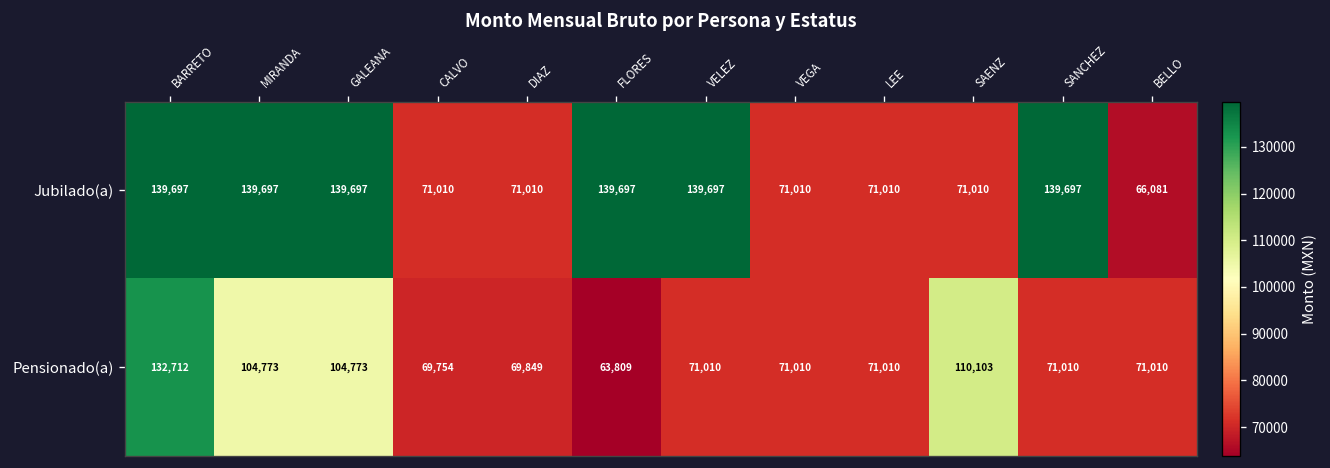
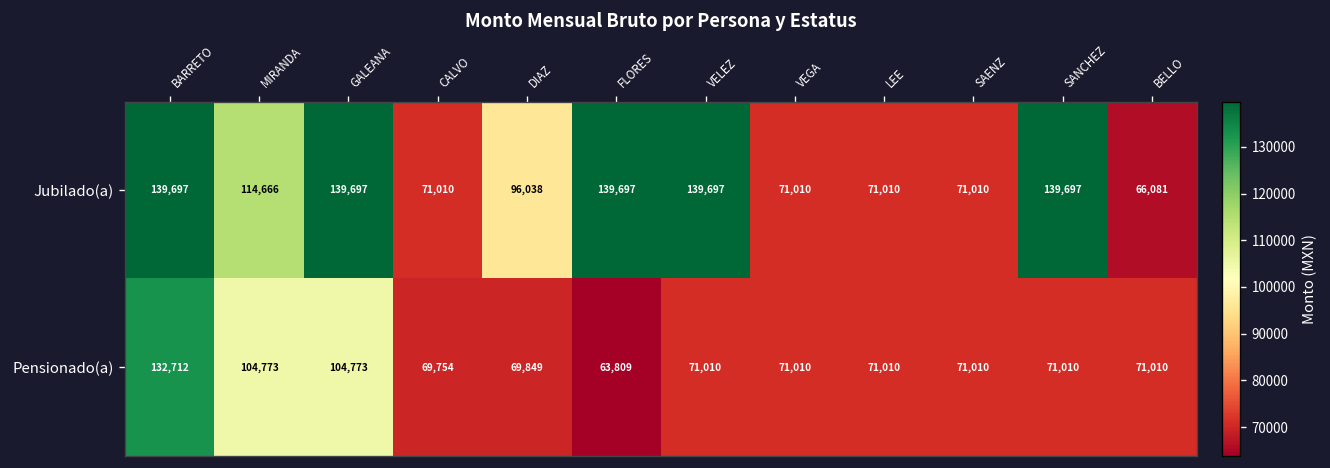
Jubilado(a), MIRANDA: 139,697 -> 114,666
Jubilado(a), DIAZ: 71,010 -> 96,038
Pensionado(a), SAENZ: 110,103 -> 71,010
